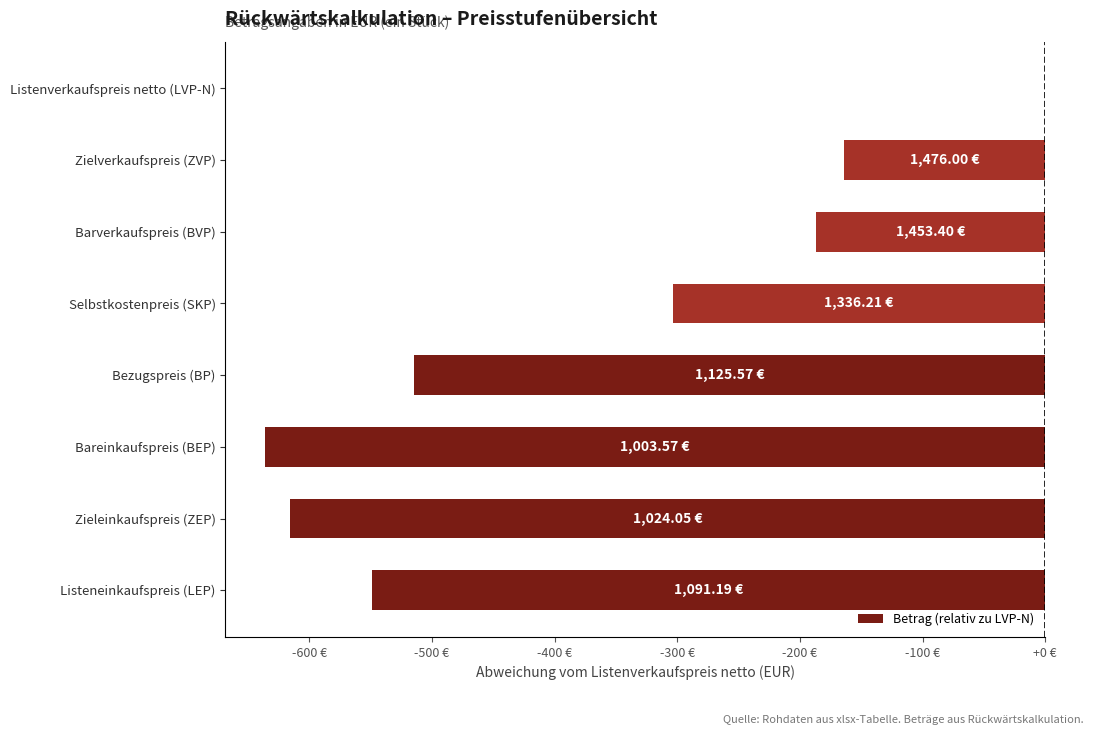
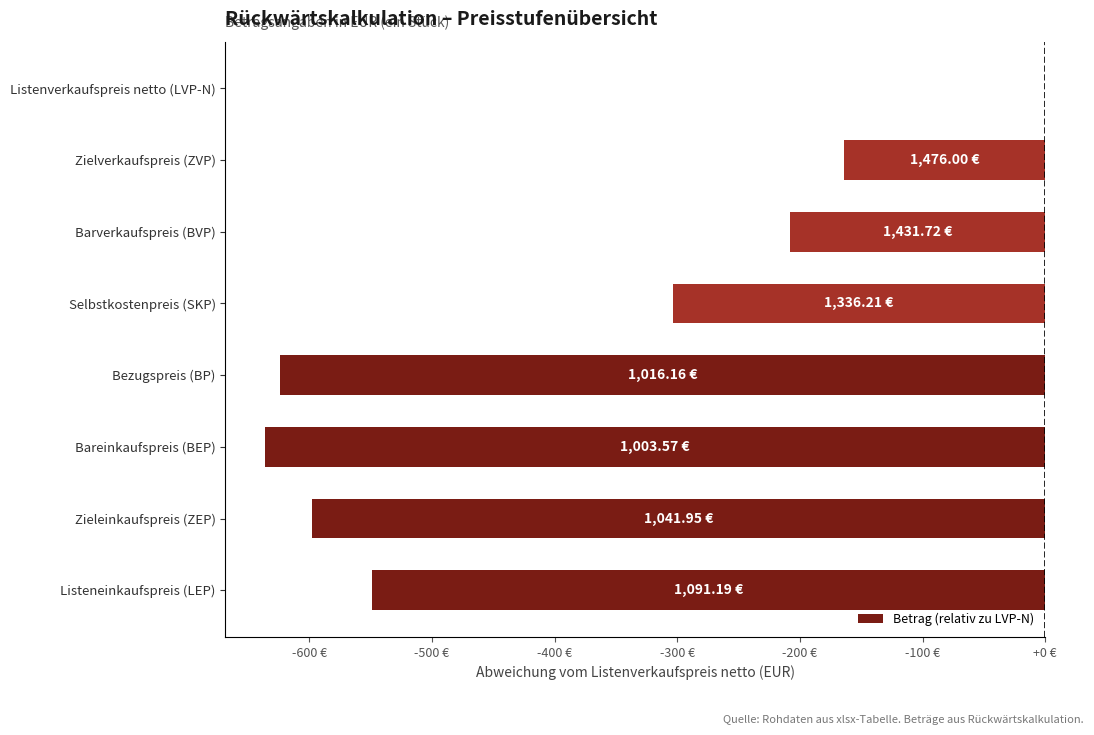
Barverkaufspreis (BVP): 1,453.40 -> 1,431.72
Bezugspreis (BP): 1,125.57 -> 1,016.16
Zieleinkaufspreis (ZEP): 1,024.05 -> 1,041.95
